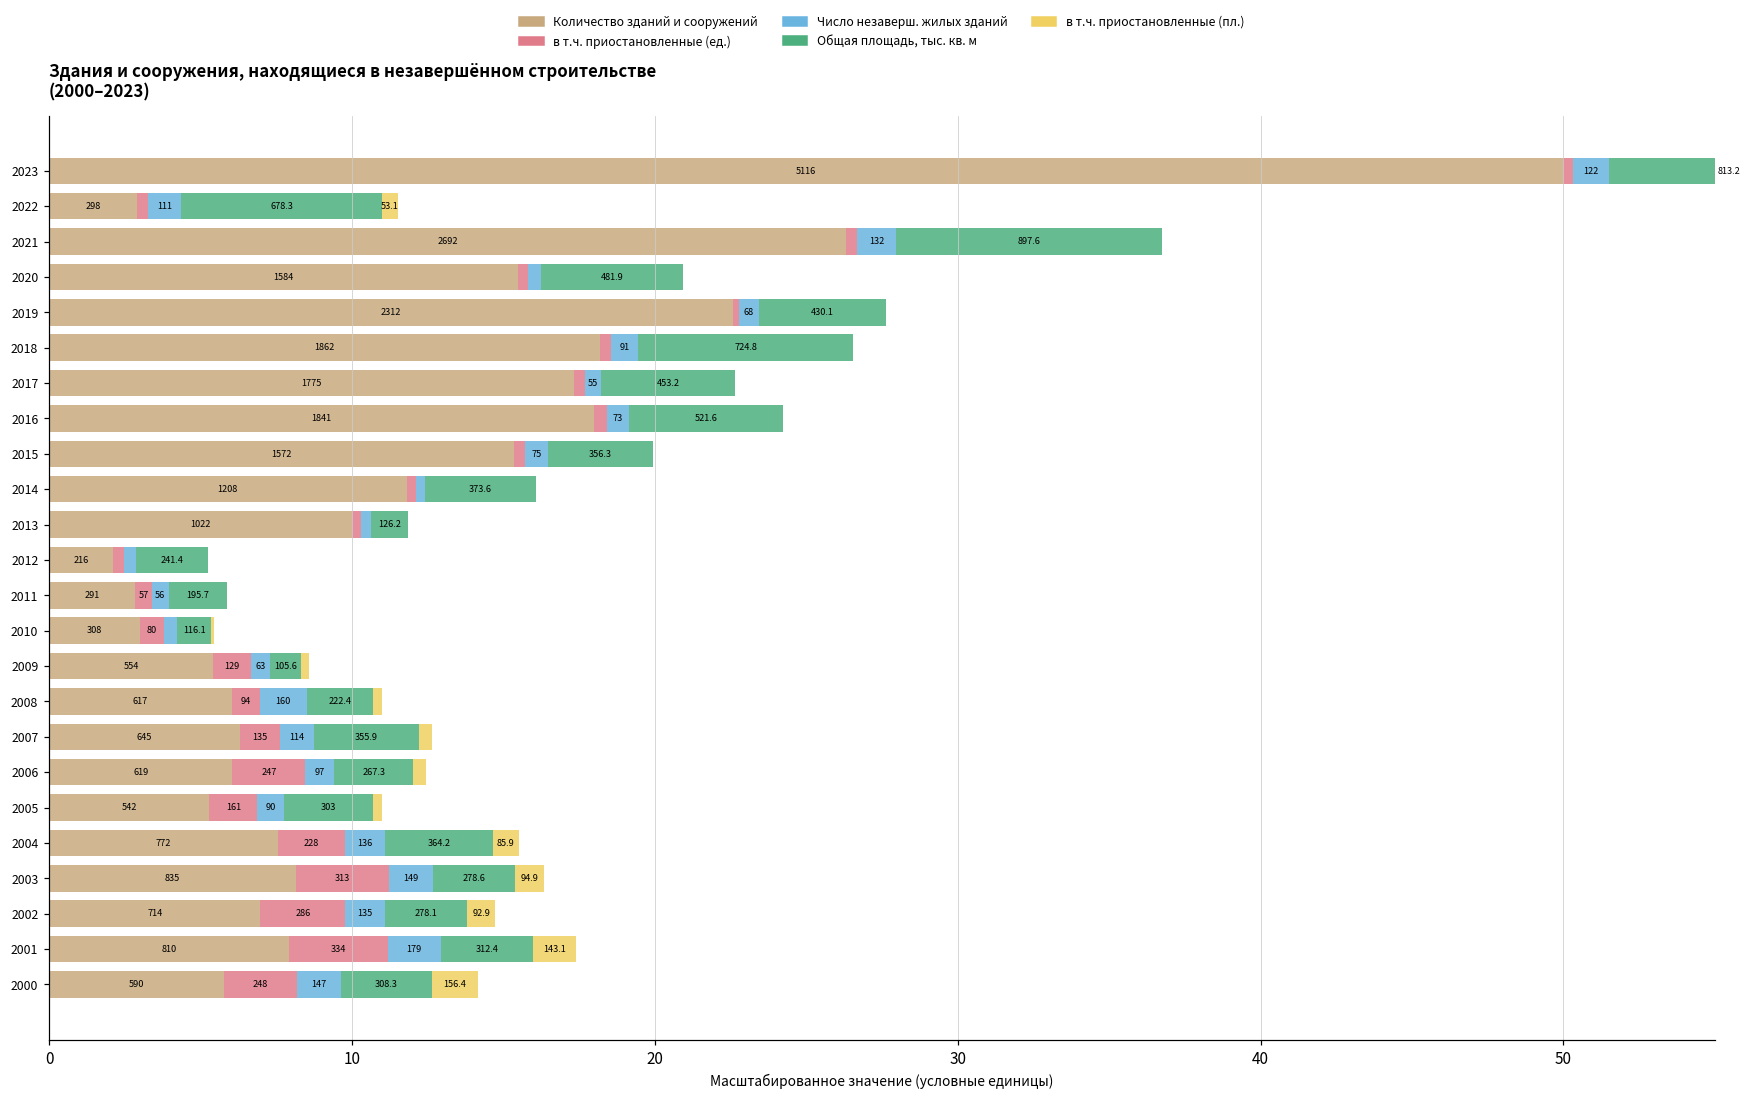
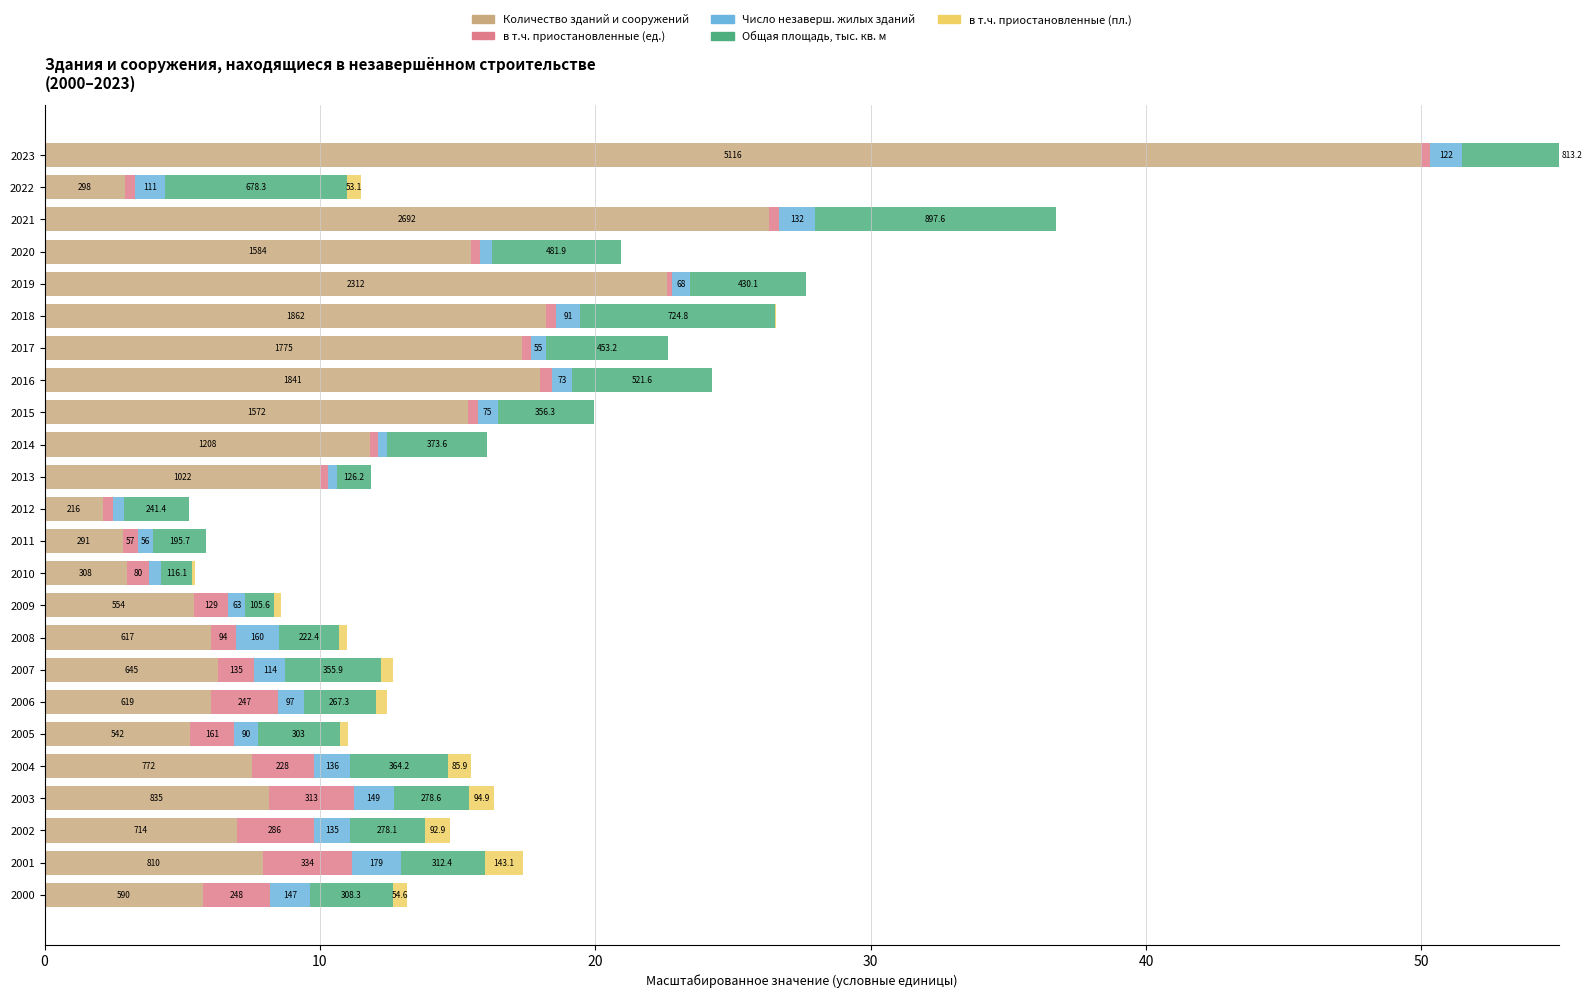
в т.ч. приостановленные (пл.), 2000: 156.4 -> 54.6
